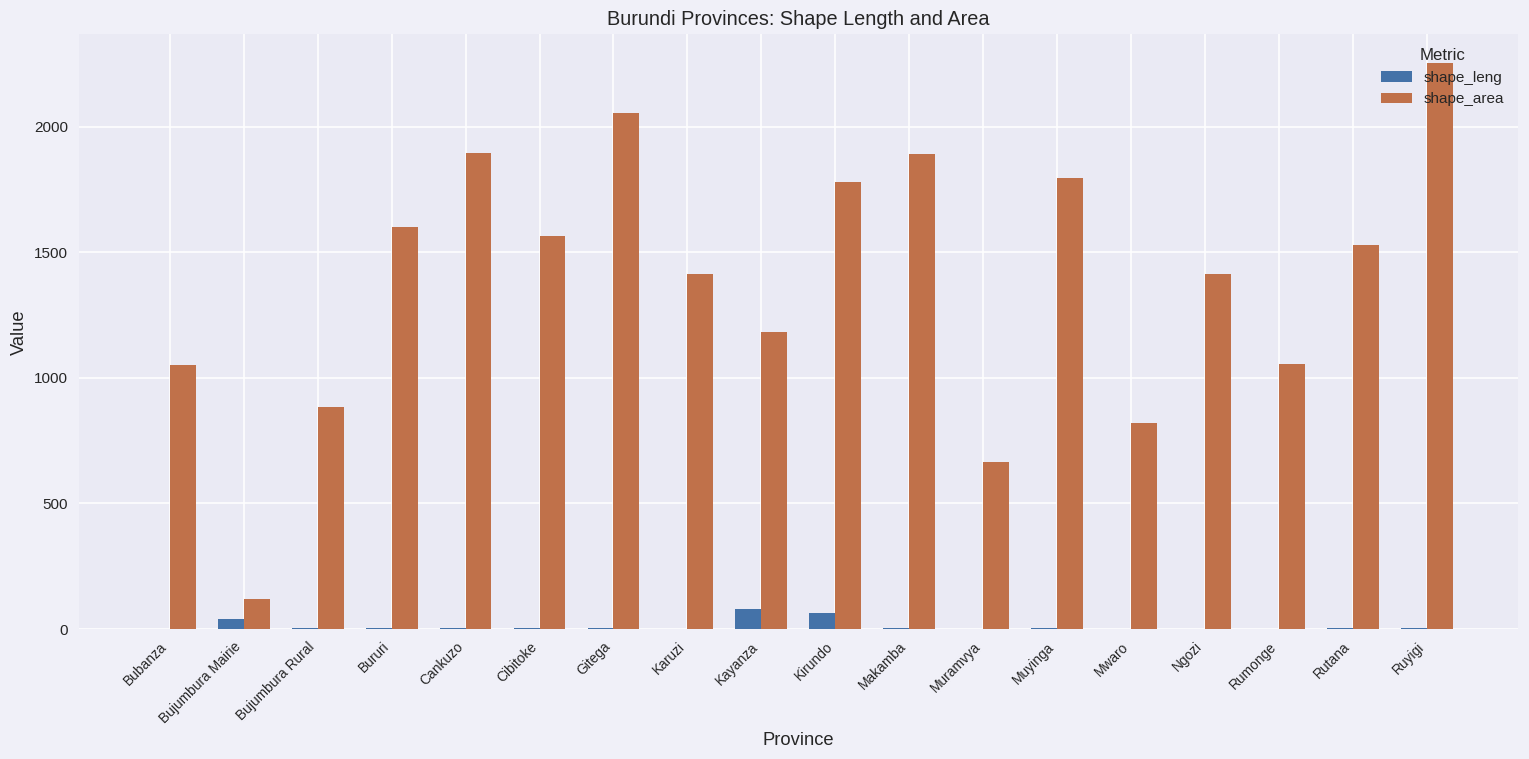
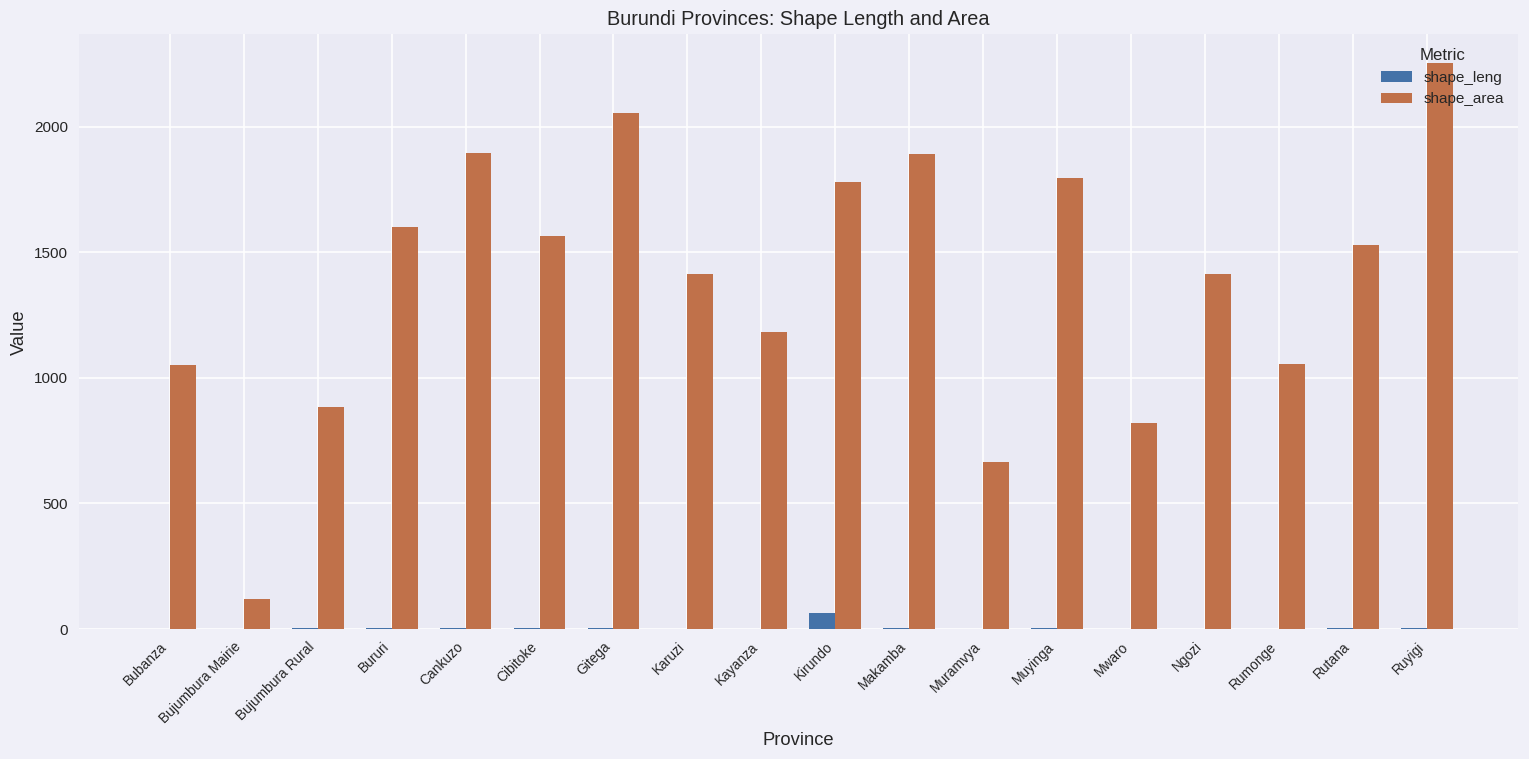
shape_leng, Bujumbura Mairie: 40 -> 0
shape_leng, Kayanza: 80 -> 0
